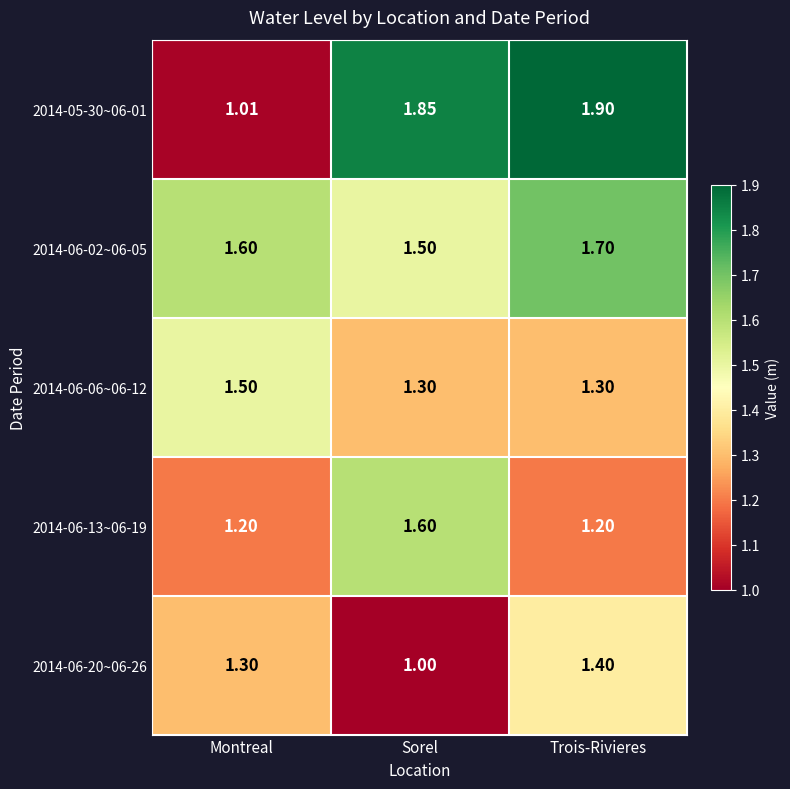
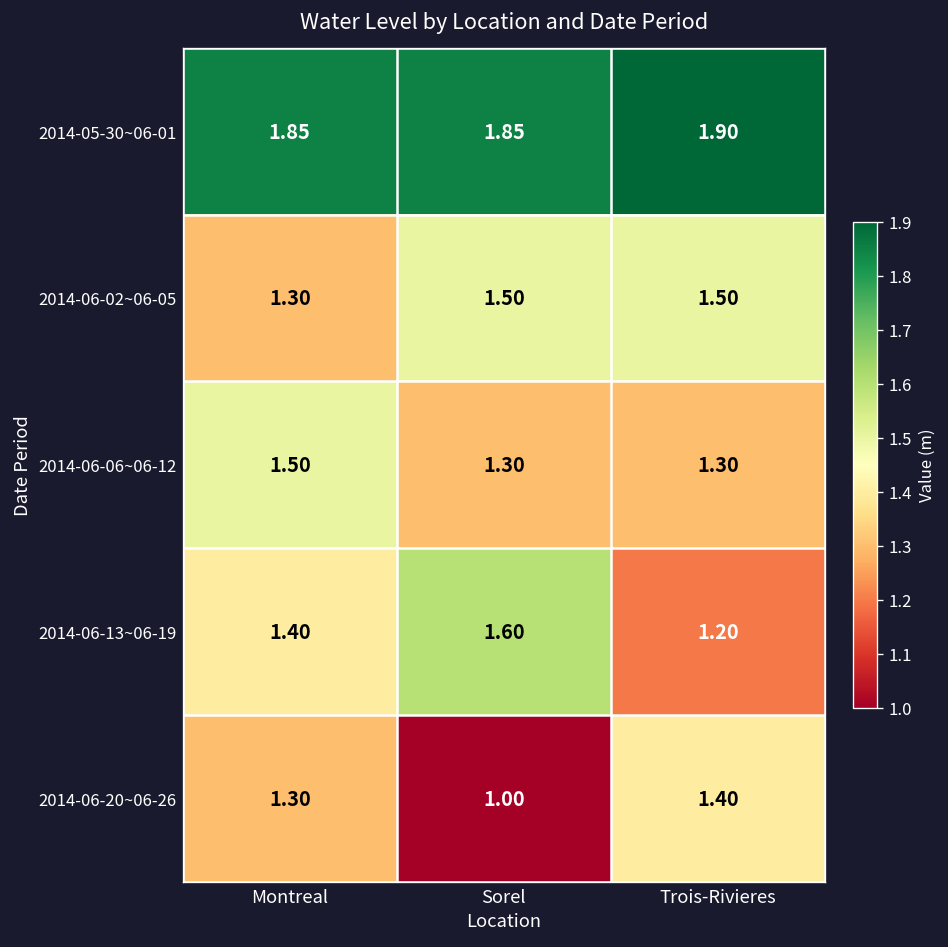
2014-05-30~06-01, Montreal: 1.01 -> 1.85
2014-06-02~06-05, Montreal: 1.60 -> 1.30
2014-06-02~06-05, Trois-Rivieres: 1.70 -> 1.50
2014-06-13~06-19, Montreal: 1.20 -> 1.40
